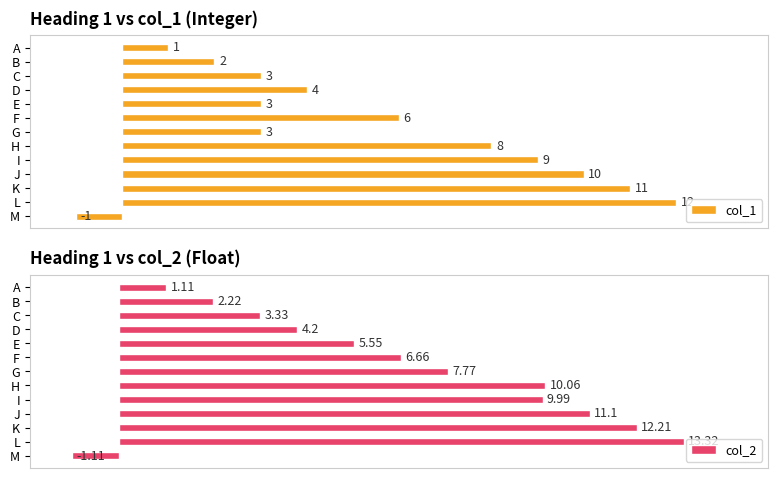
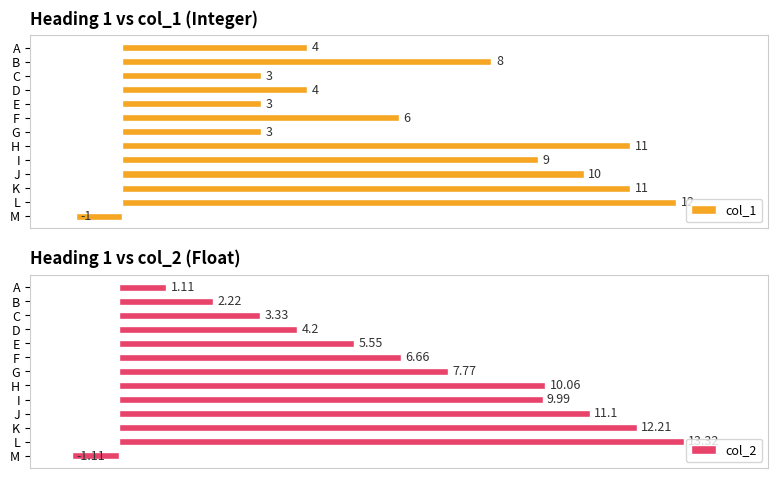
Heading 1 vs col_1 (Integer), A: 1 -> 4
Heading 1 vs col_1 (Integer), B: 2 -> 8
Heading 1 vs col_1 (Integer), H: 8 -> 11
